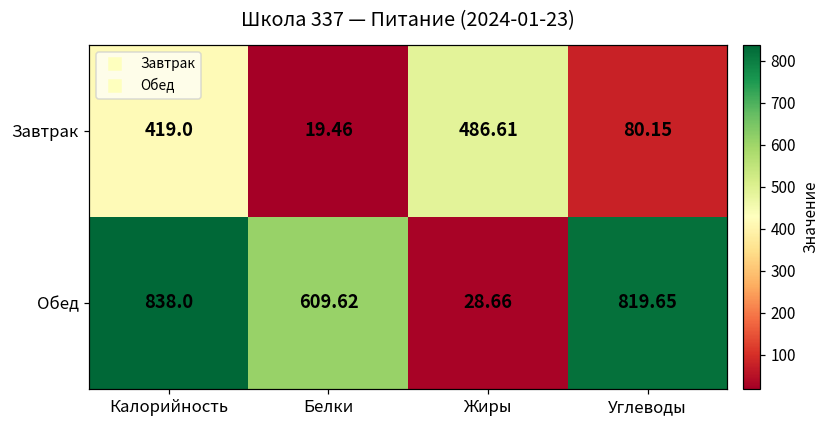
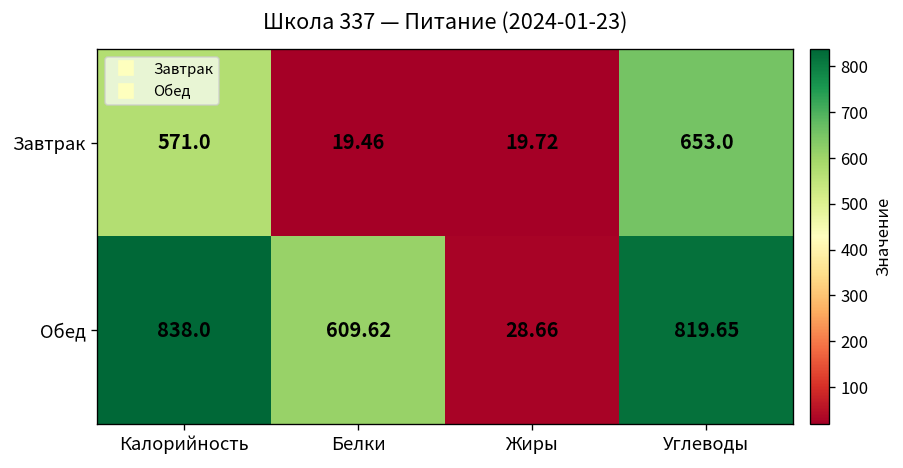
Завтрак, Калорийность: 419.0 -> 571.0
Завтрак, Жиры: 486.61 -> 19.72
Завтрак, Углеводы: 80.15 -> 653.0
